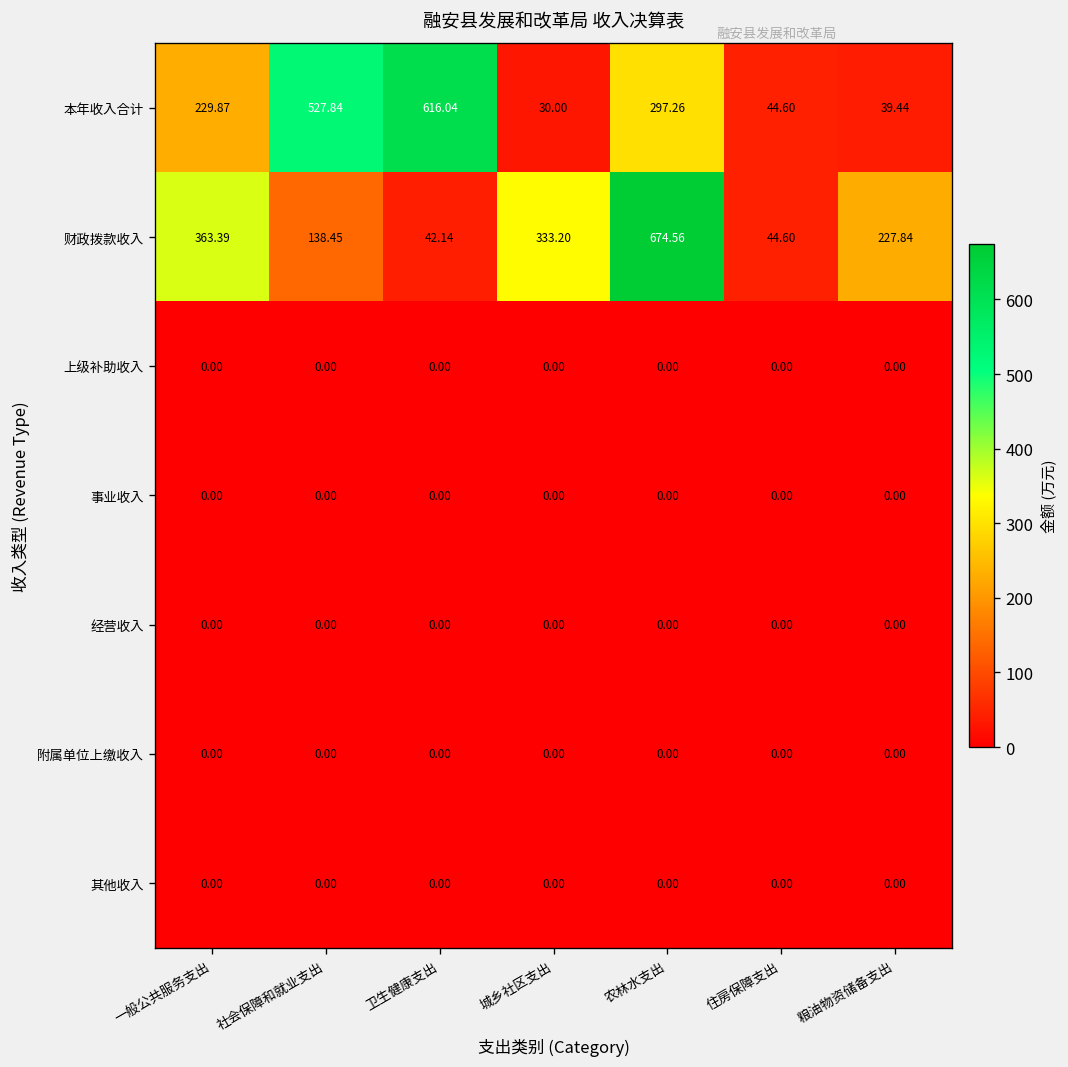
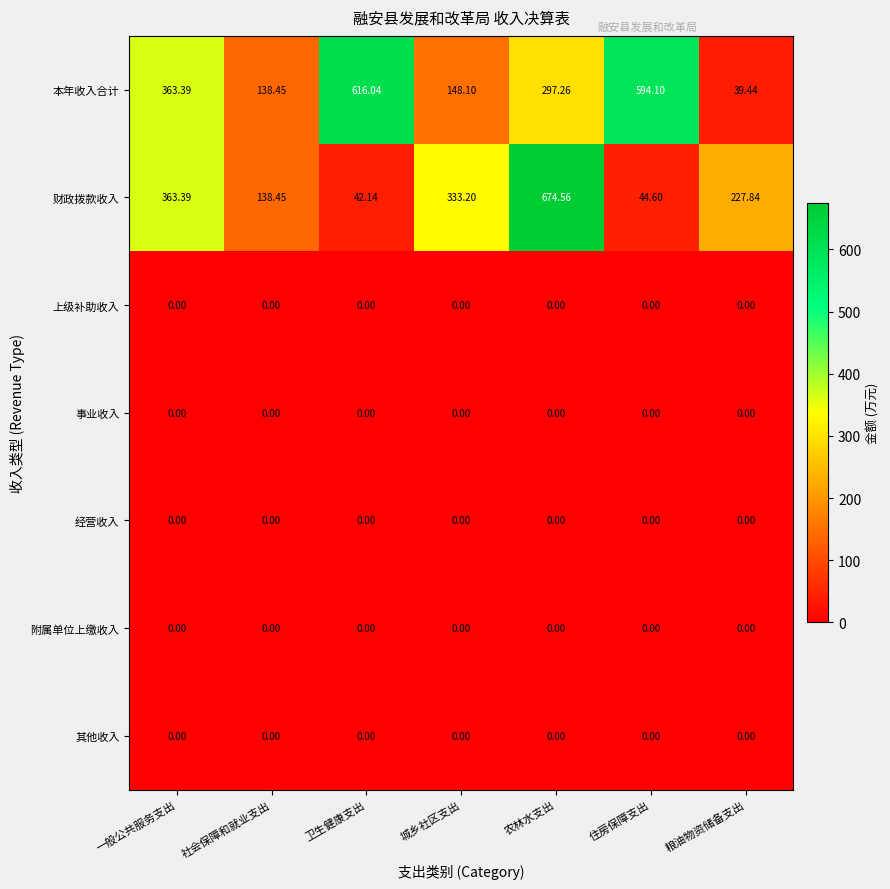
本年收入合计, 一般公共服务支出: 229.87 -> 363.39
本年收入合计, 社会保障和就业支出: 527.84 -> 138.45
本年收入合计, 城乡社区支出: 30.00 -> 148.10
本年收入合计, 住房保障支出: 44.60 -> 594.10
